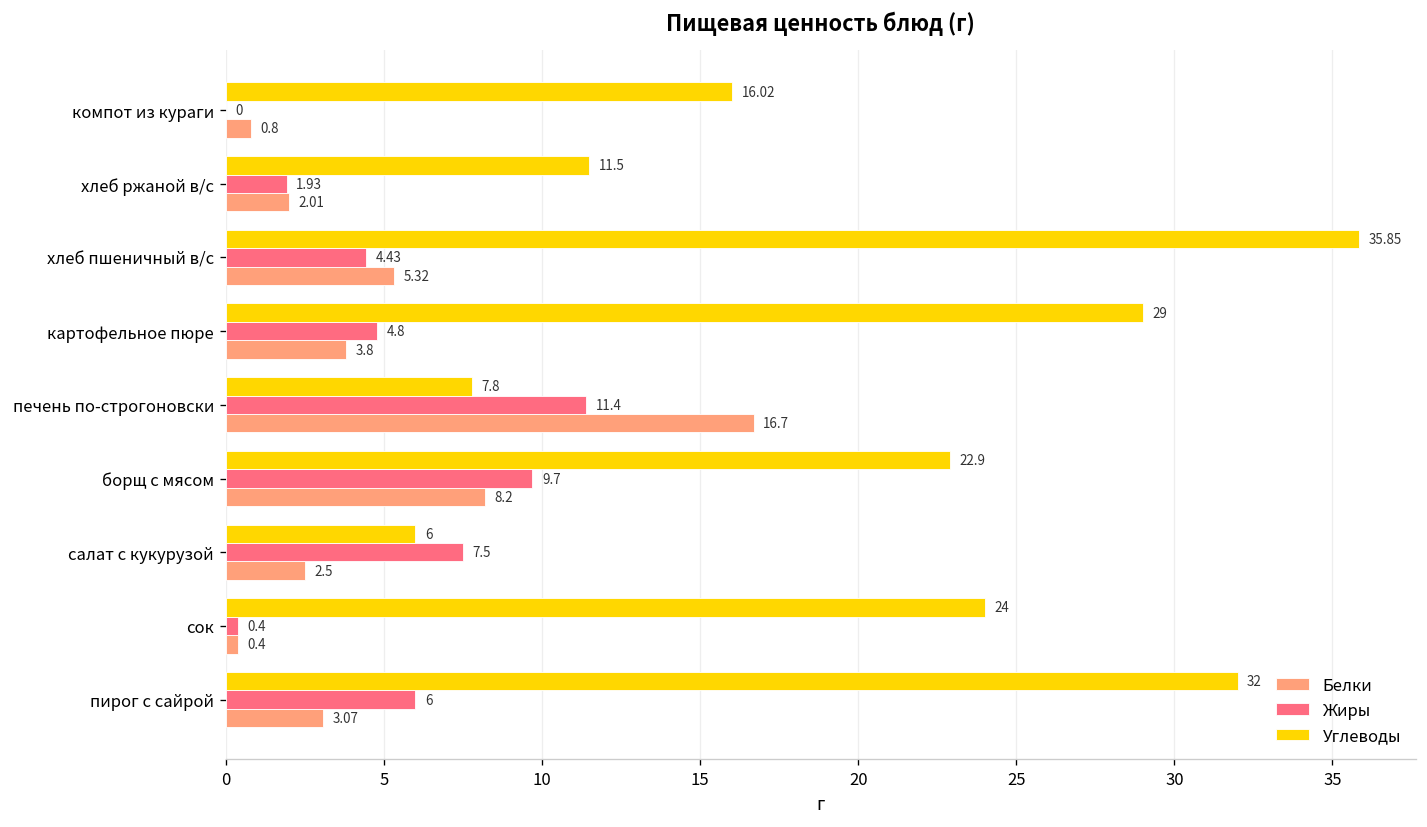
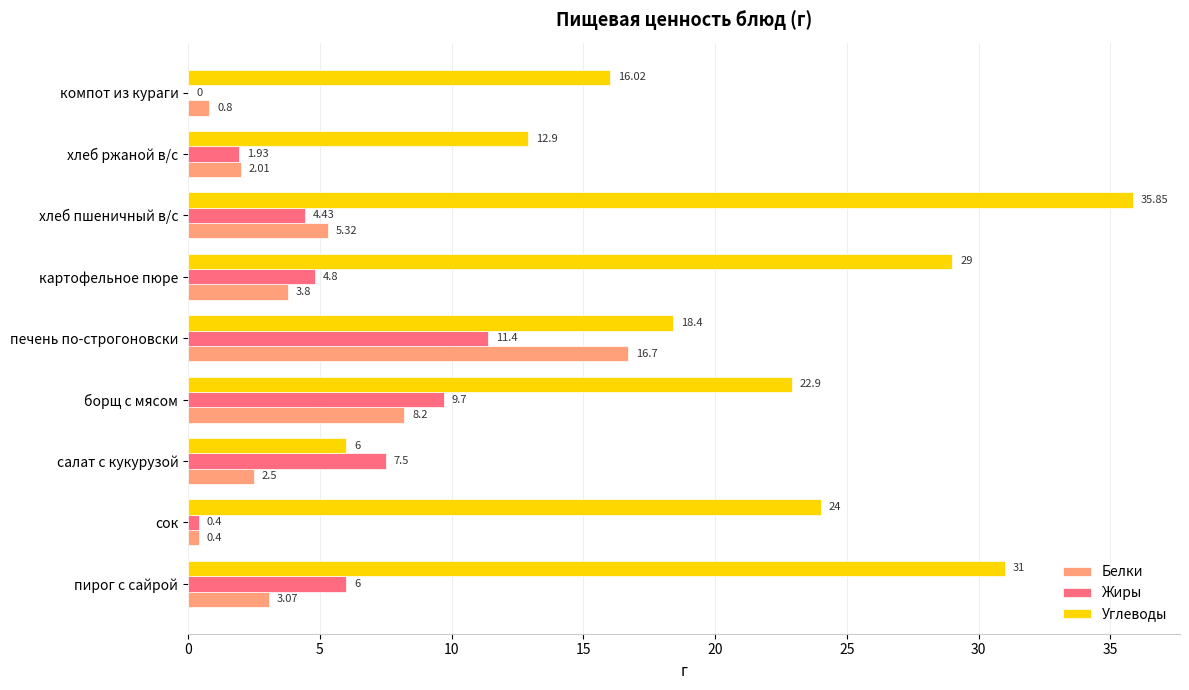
Углеводы, хлеб ржаной в/с: 11.5 -> 12.9
Углеводы, печень по-строгоновски: 7.8 -> 18.4
Углеводы, пирог с сайрой: 32 -> 31
